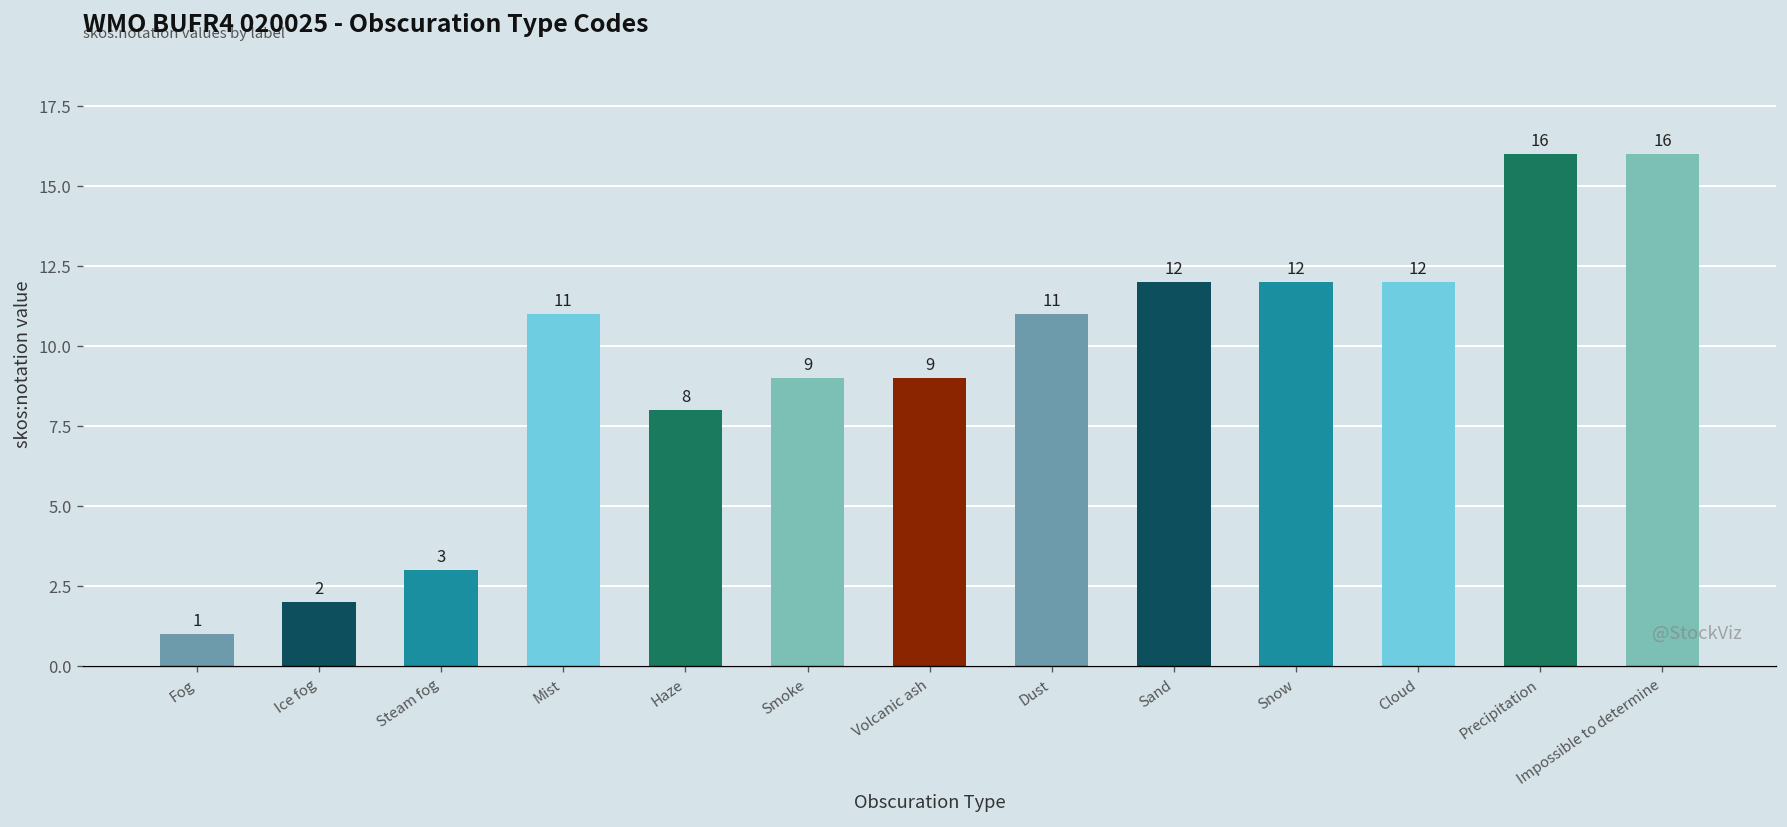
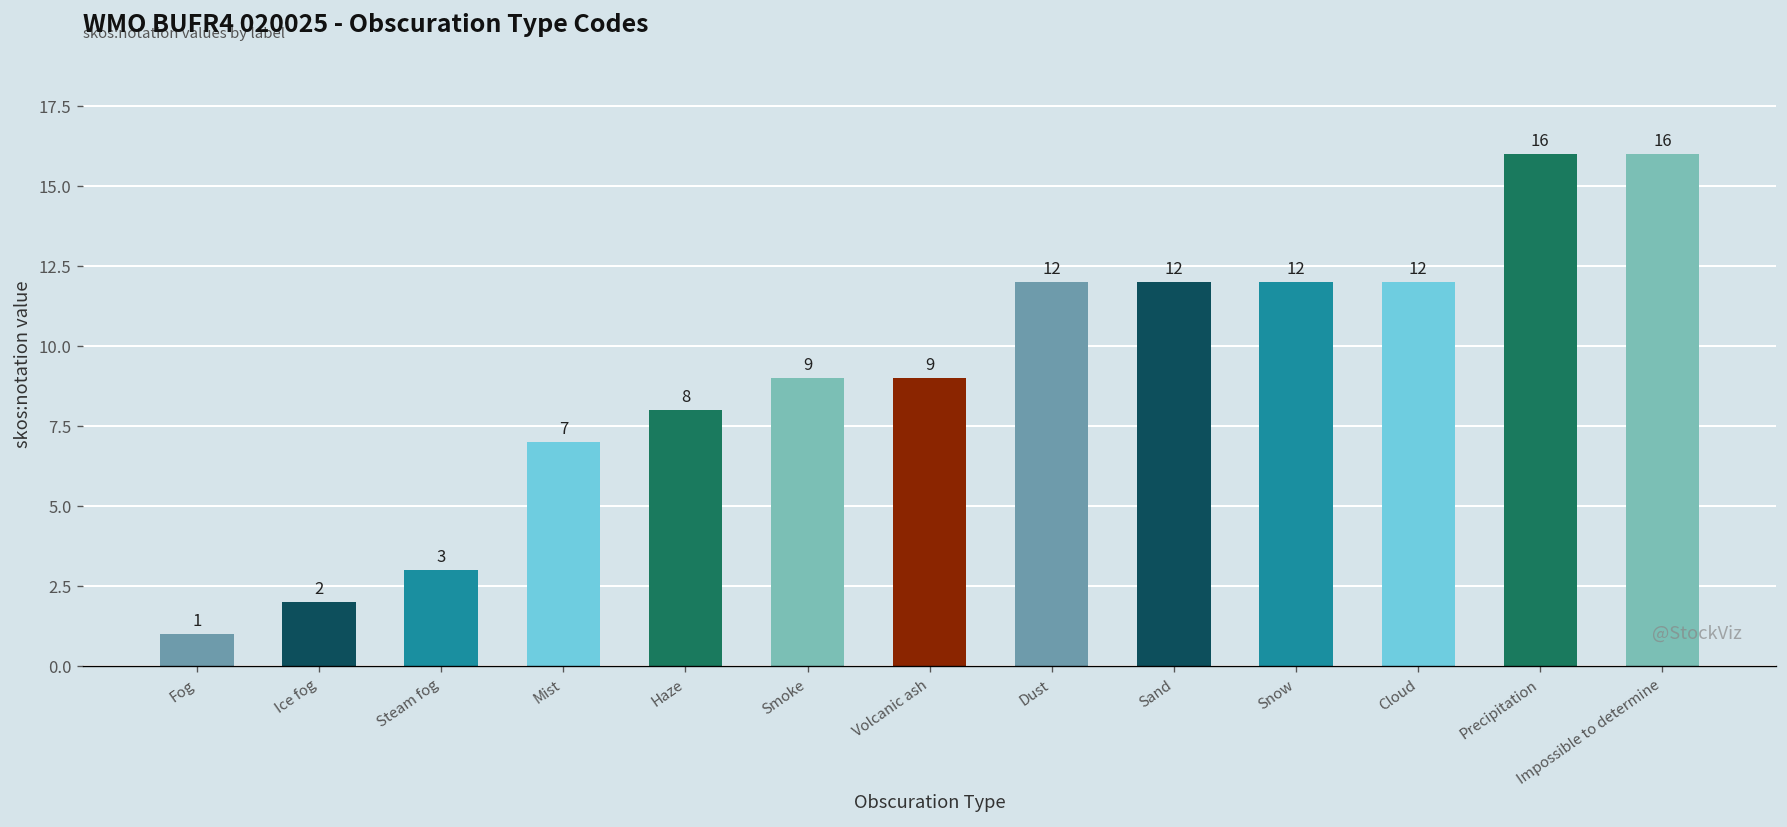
Mist: 11 -> 7
Dust: 11 -> 12
